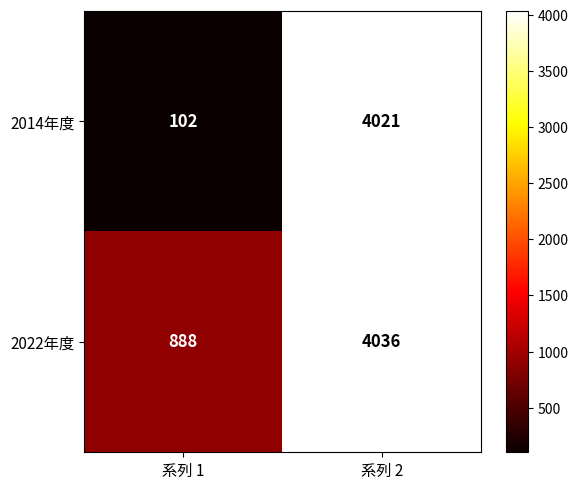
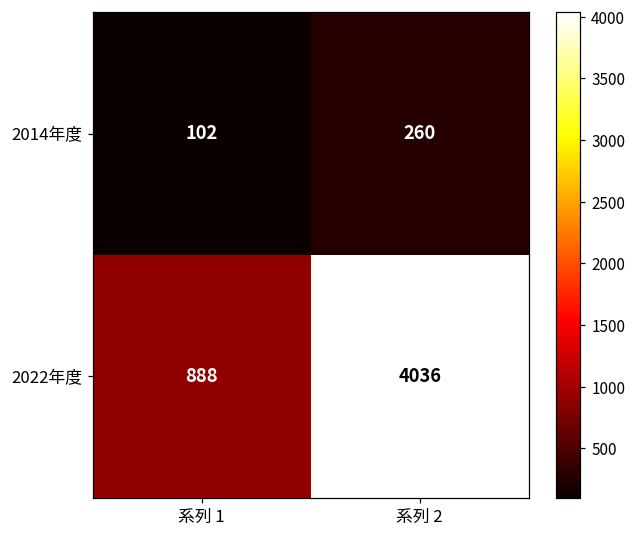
2014年度, 系列 2: 4021 -> 260
